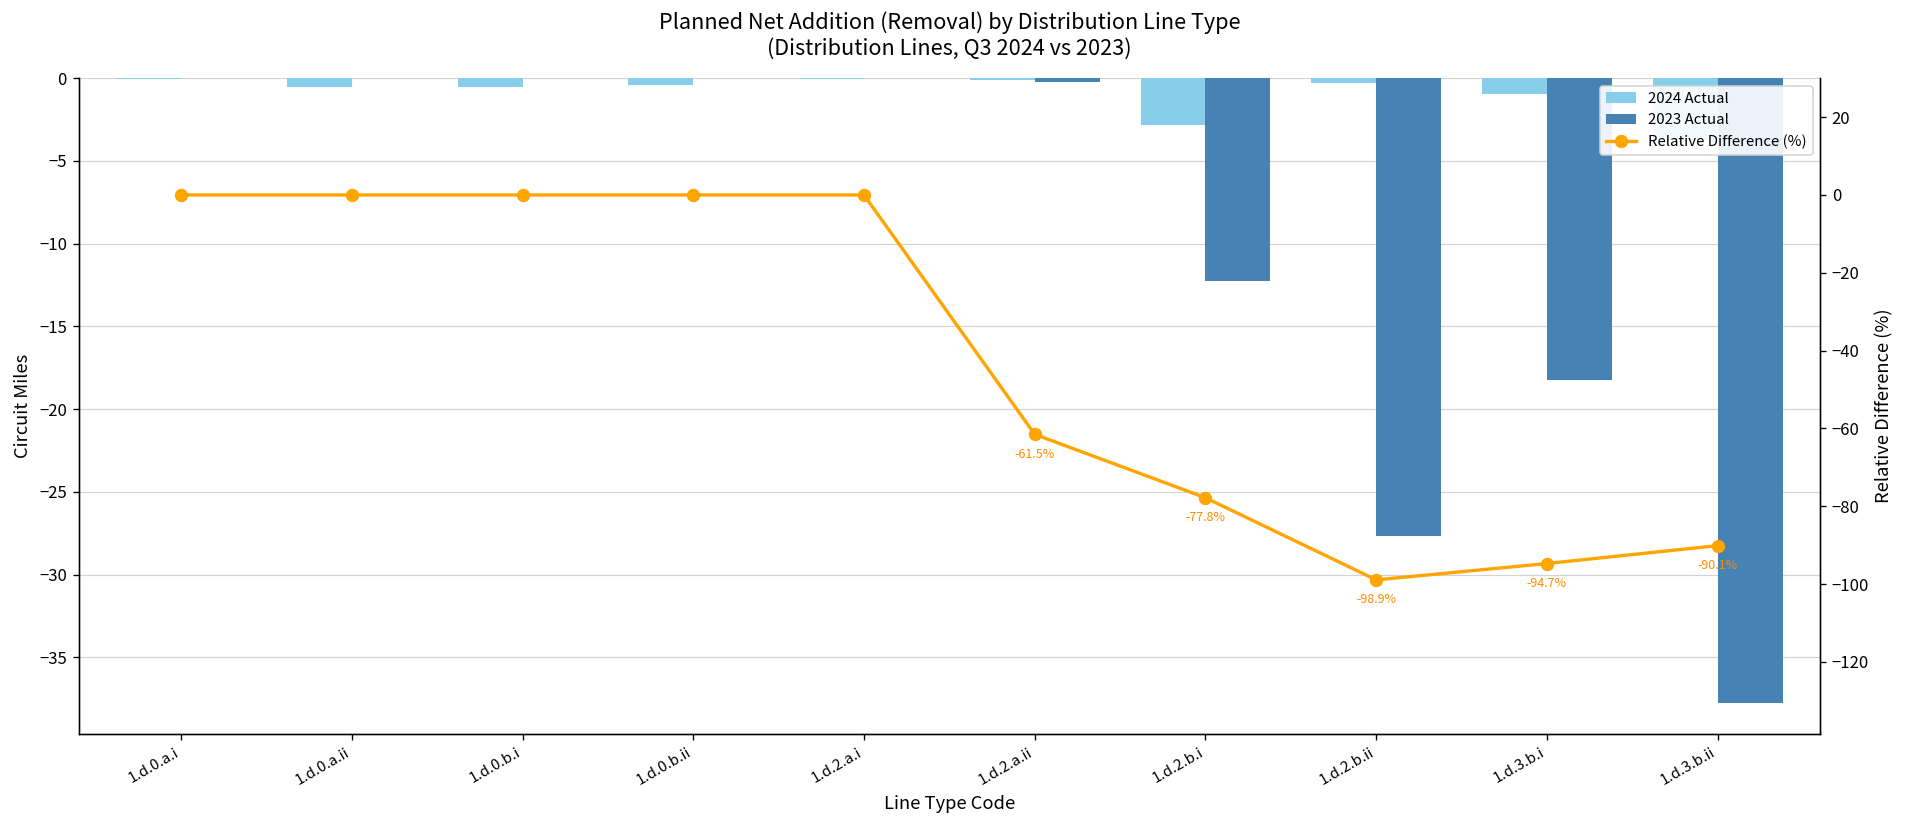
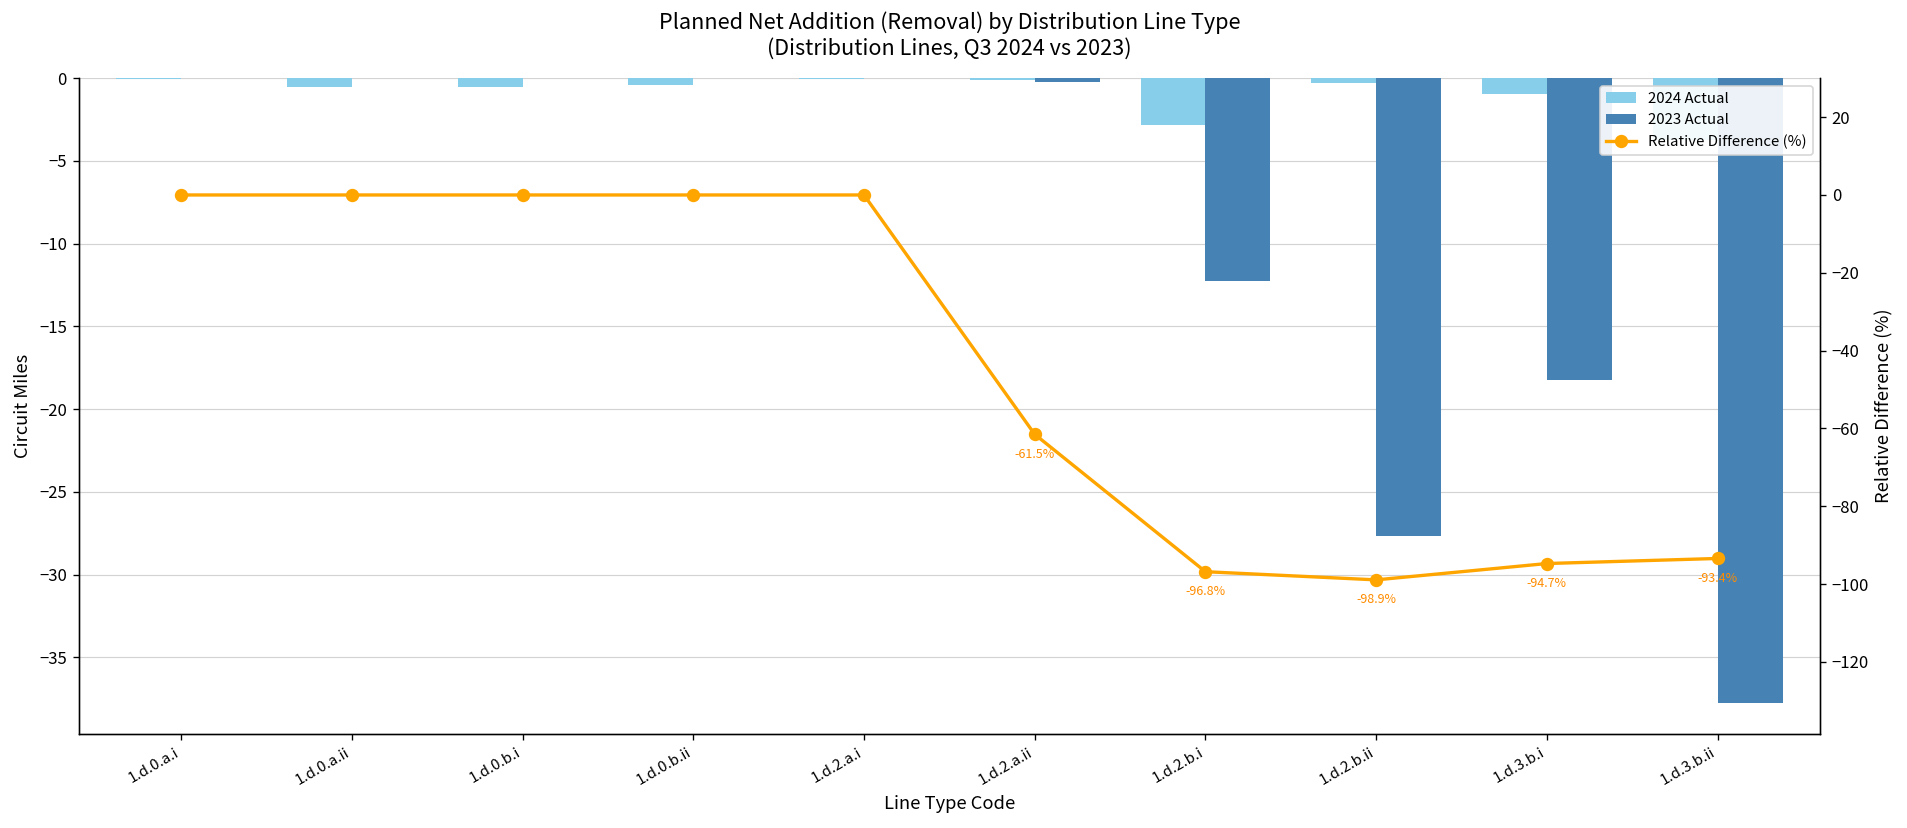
Relative Difference (%), 1.d.2.b.i: -77.8% -> -96.8%
Relative Difference (%), 1.d.3.b.ii: -90.1% -> -93.4%
